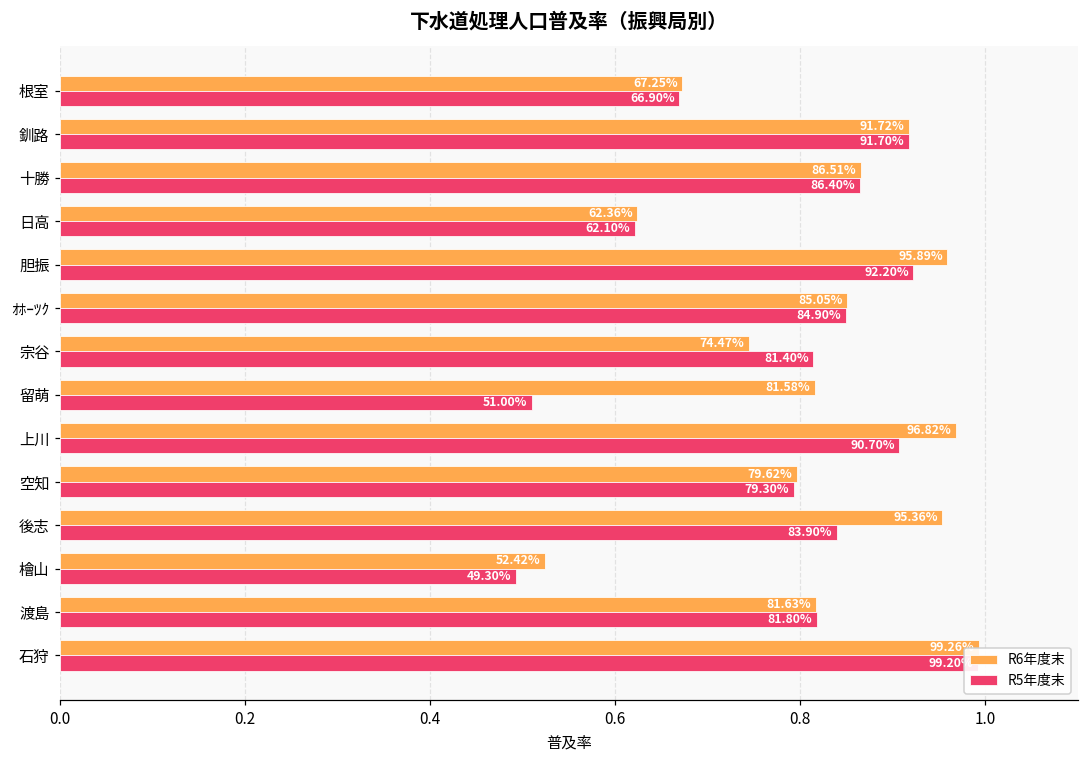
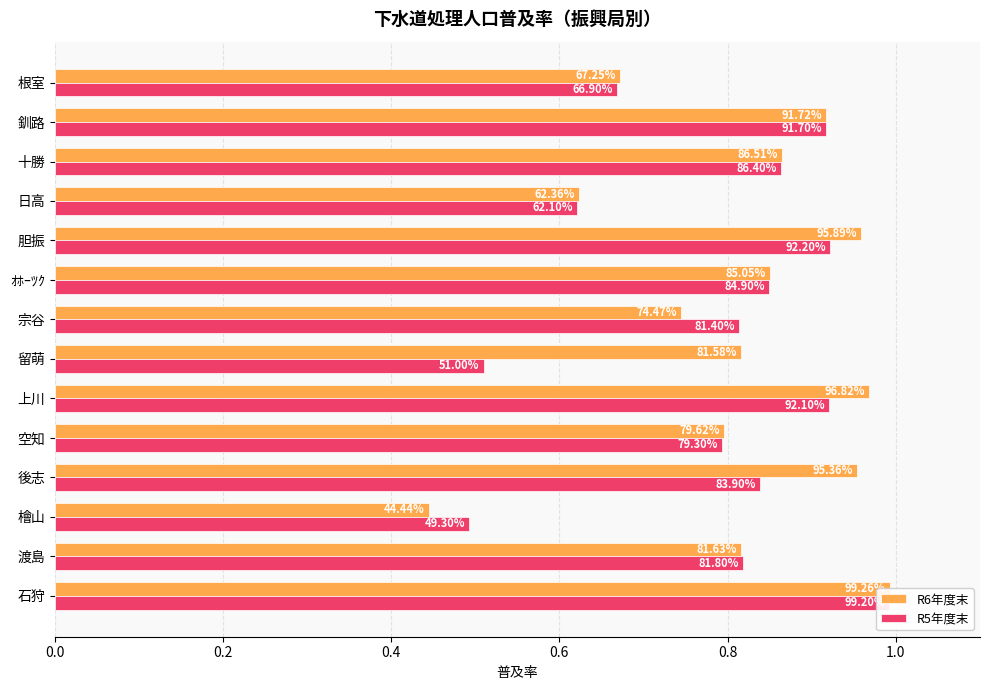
R5年度末, 上川: 90.70% -> 92.10%
R6年度末, 檜山: 52.42% -> 44.44%
